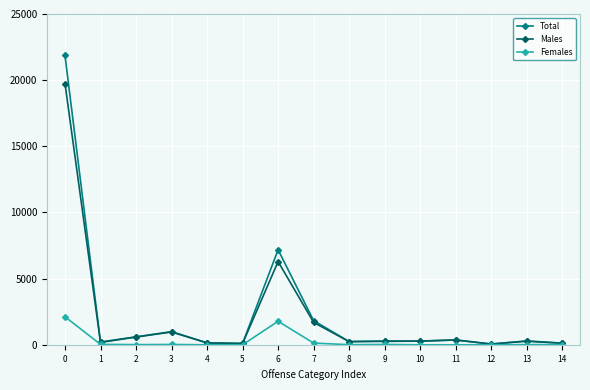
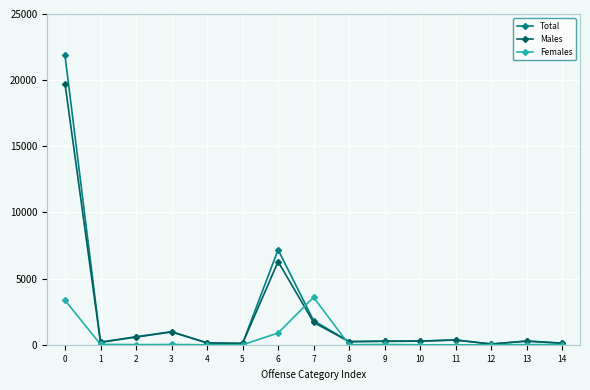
Females, 0: 2100 -> 3400
Females, 6: 1800 -> 900
Females, 7: 100 -> 3600
